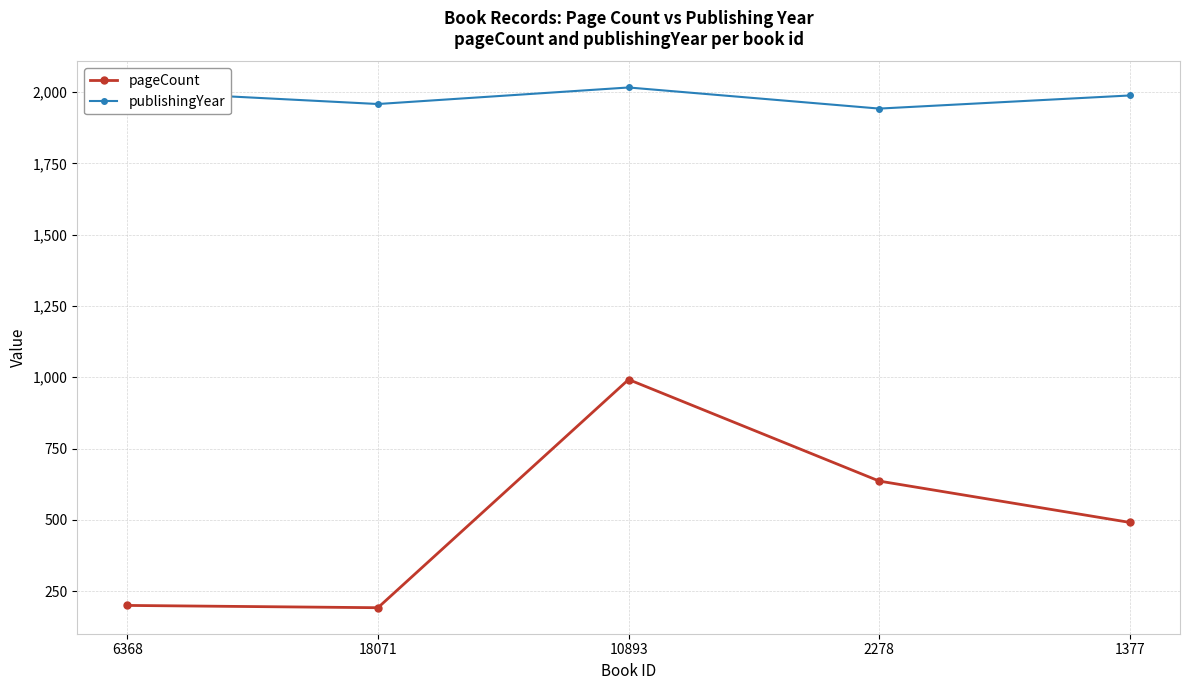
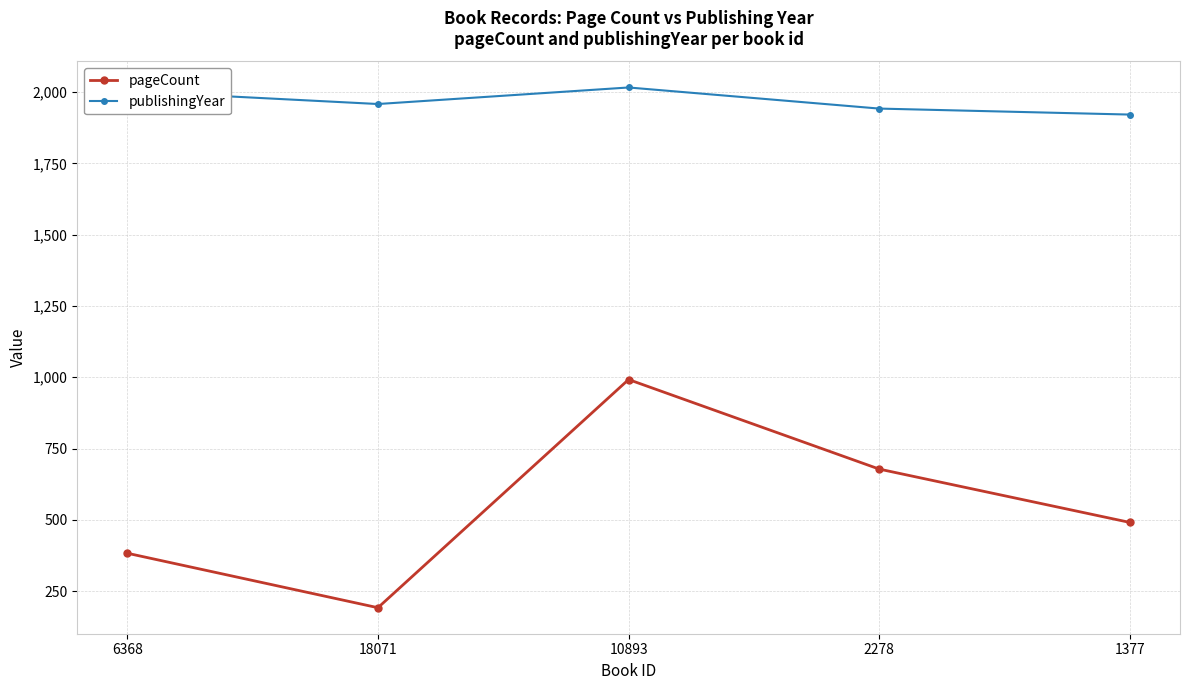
pageCount, 6368: 200 -> 380
pageCount, 2278: 640 -> 680
publishingYear, 1377: 1,990 -> 1,920
